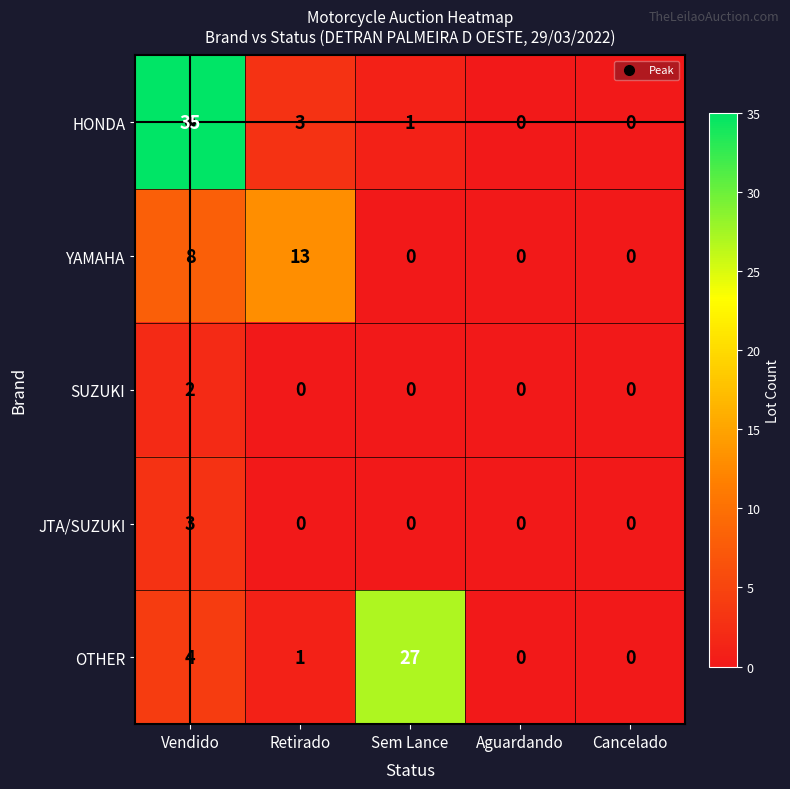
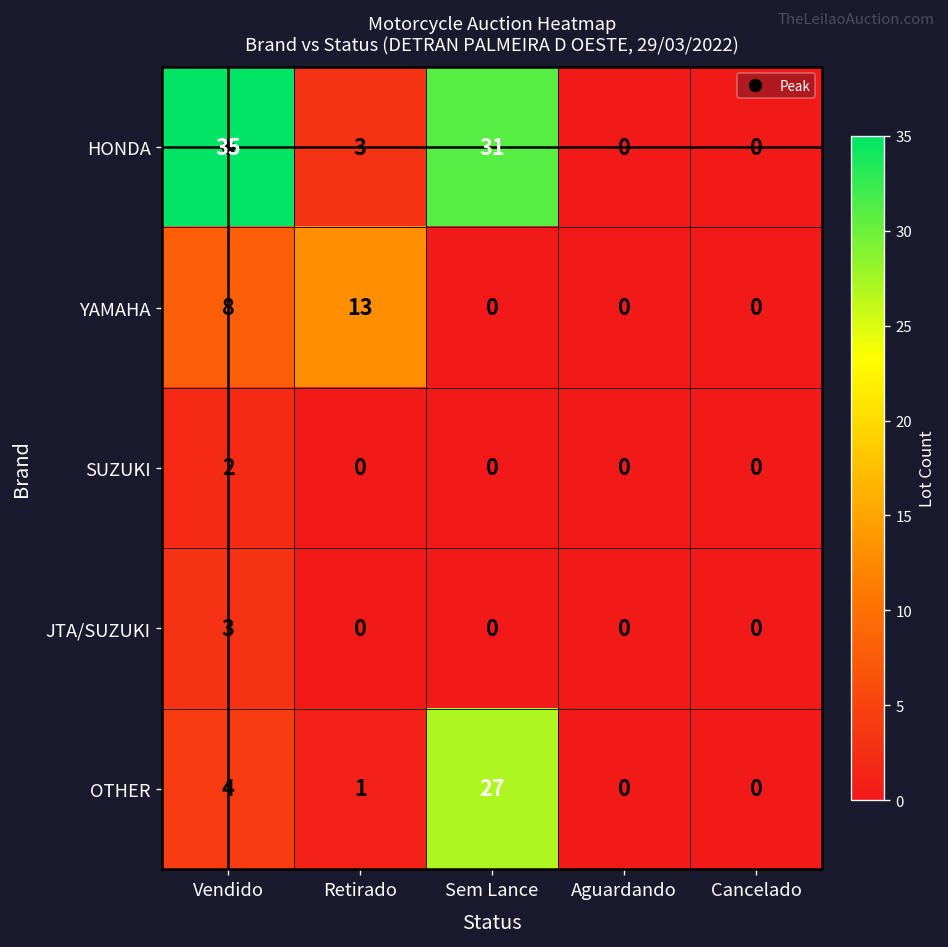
HONDA, Sem Lance: 1 -> 31
